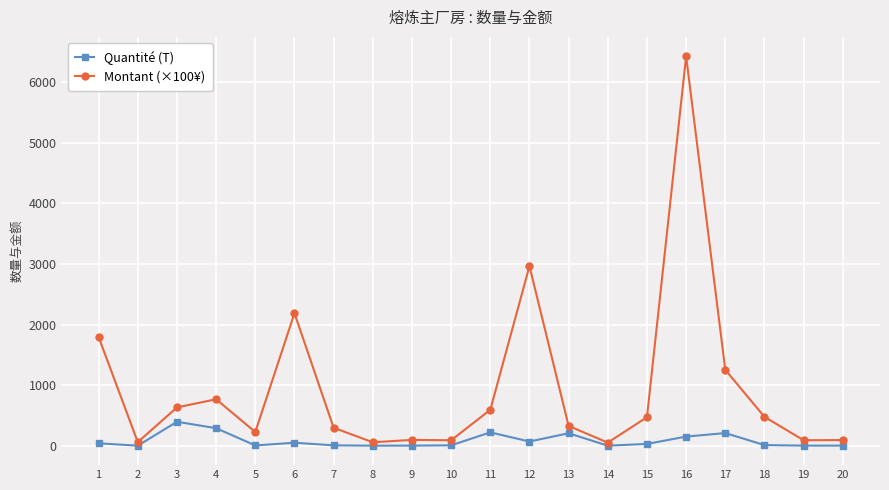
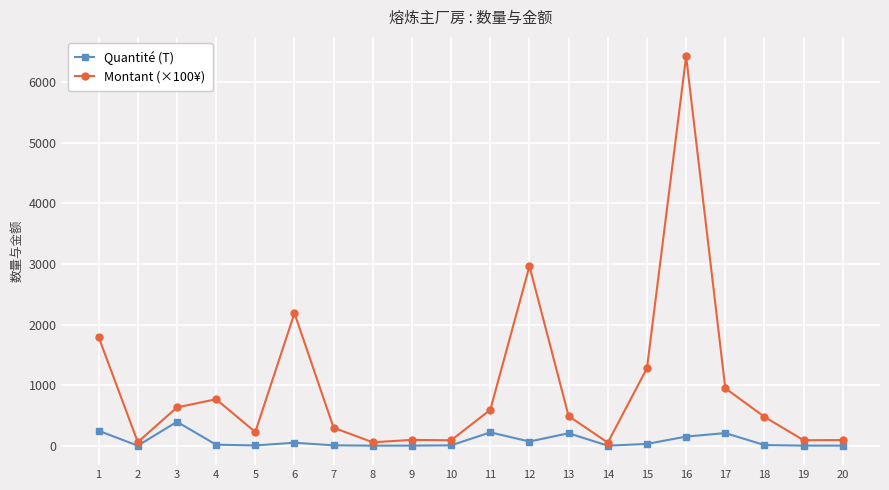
Quantité (T), 1: 0 -> 200
Quantité (T), 4: 300 -> 0
Montant (×100¥), 13: 300 -> 500
Montant (×100¥), 15: 500 -> 1300
Montant (×100¥), 17: 1300 -> 900
